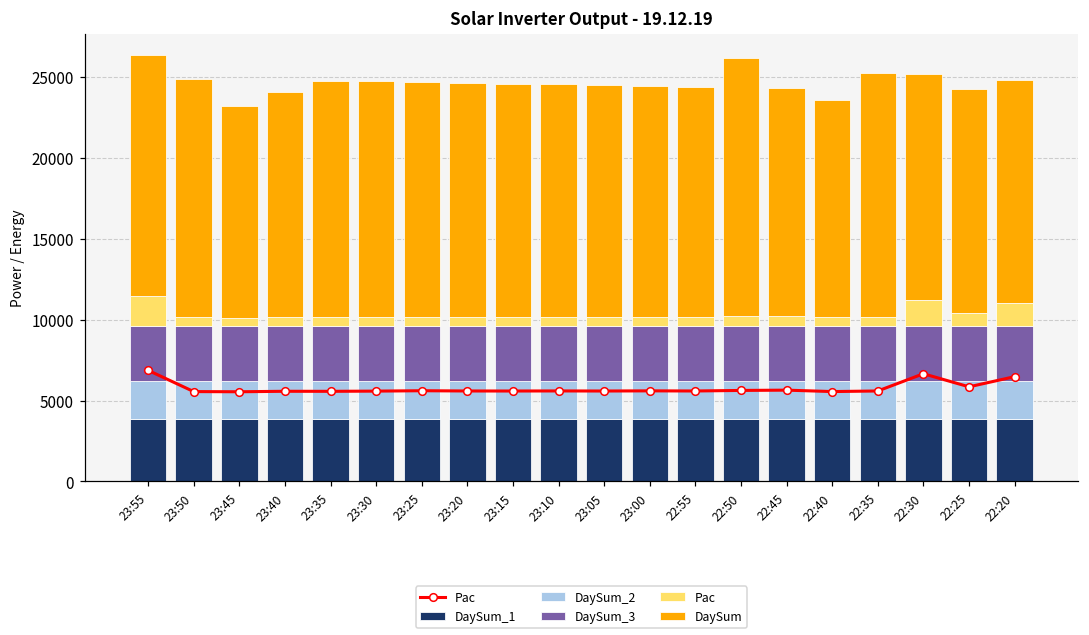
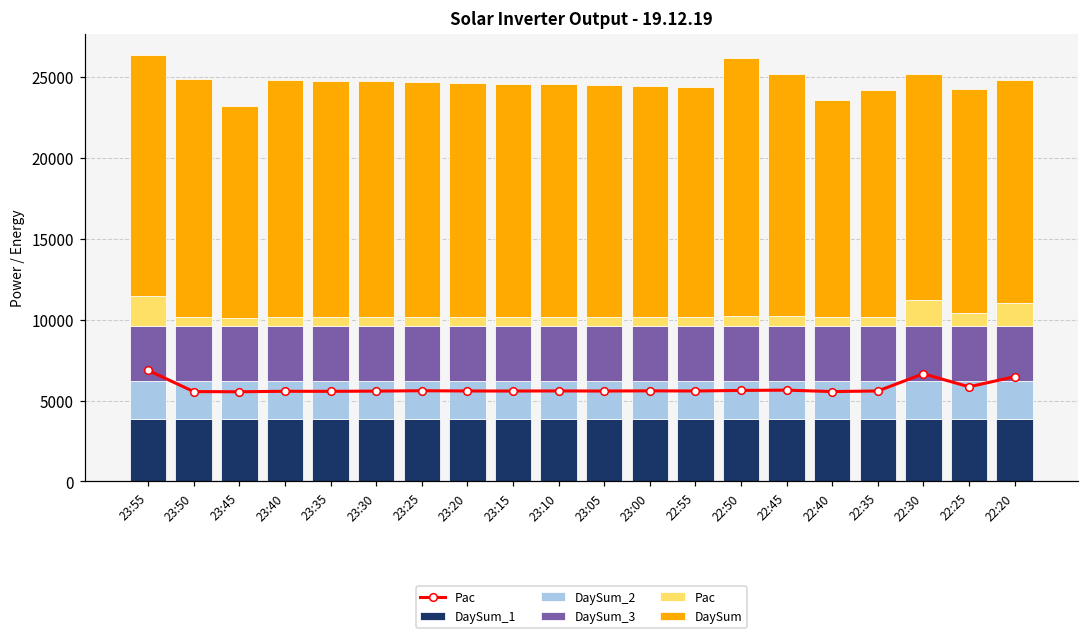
DaySum, 23:40: 13900 -> 14700
DaySum, 22:45: 14100 -> 15000
DaySum, 22:35: 15100 -> 14000
